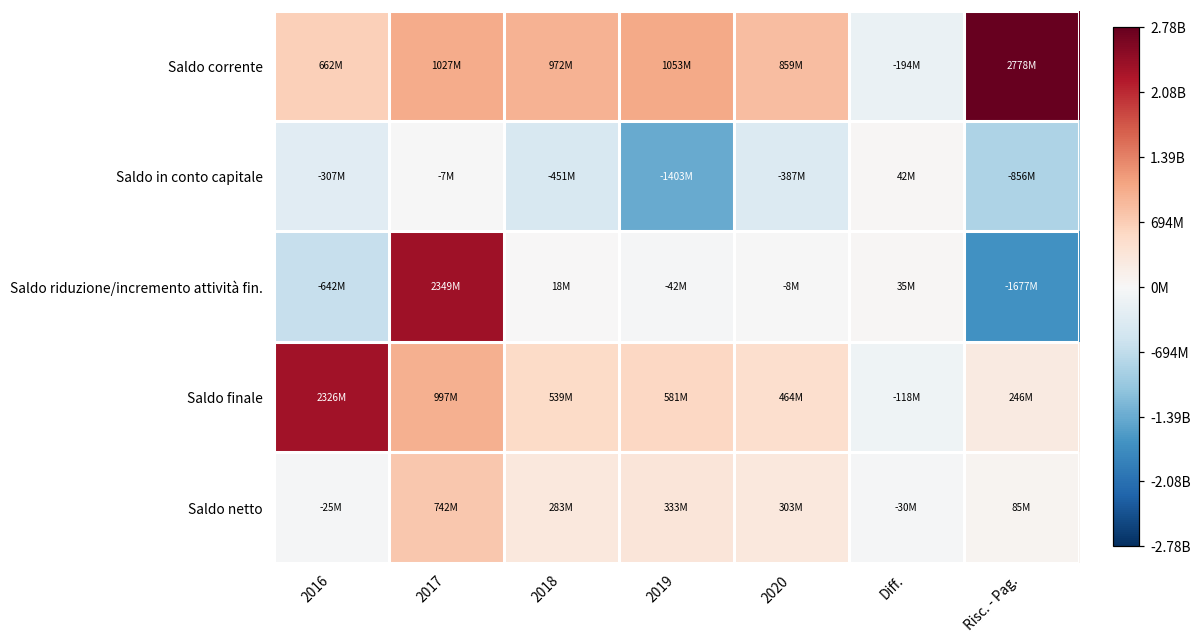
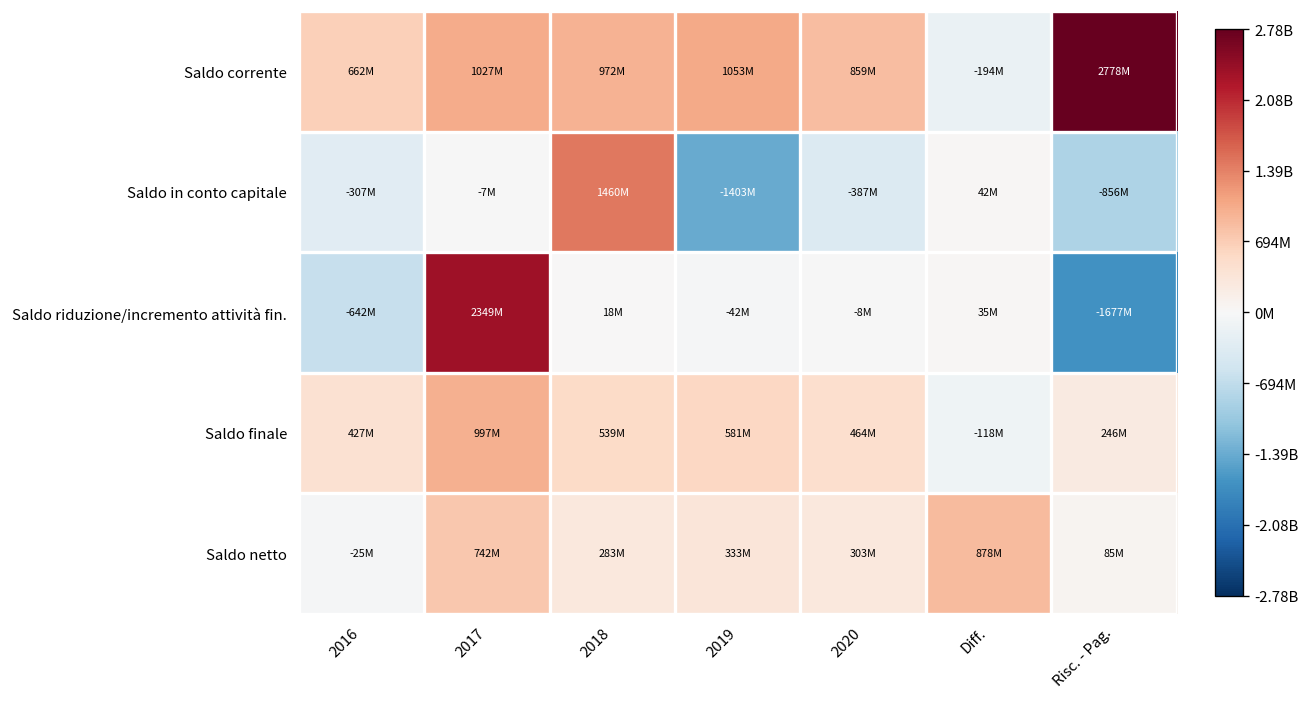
Saldo in conto capitale, 2018: -451M -> 1460M
Saldo finale, 2016: 2326M -> 427M
Saldo netto, Diff.: -30M -> 878M
